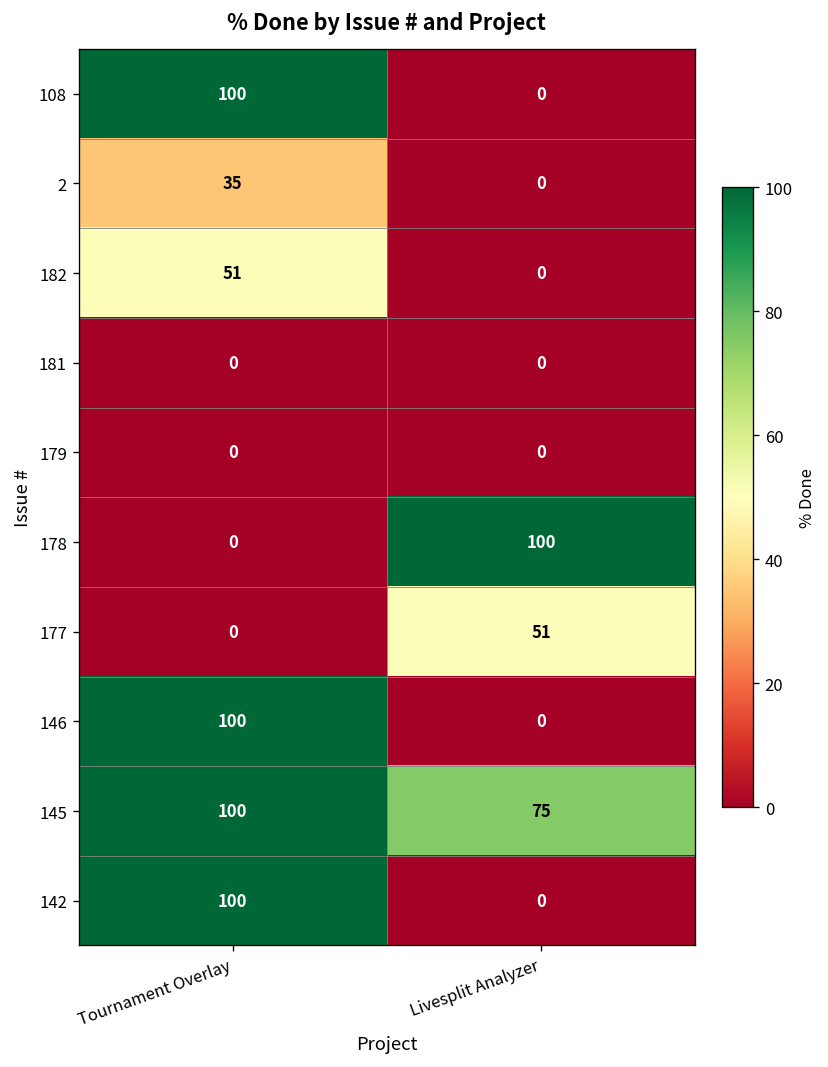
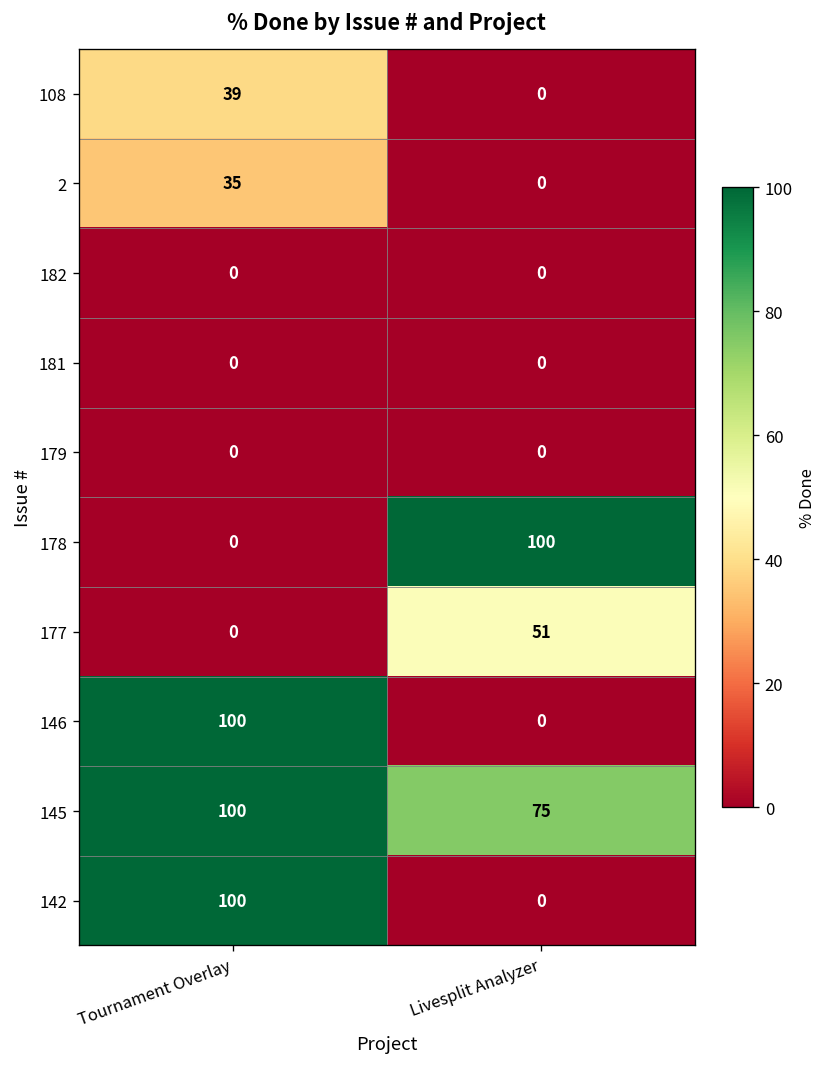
108, Tournament Overlay: 100 -> 39
182, Tournament Overlay: 51 -> 0
